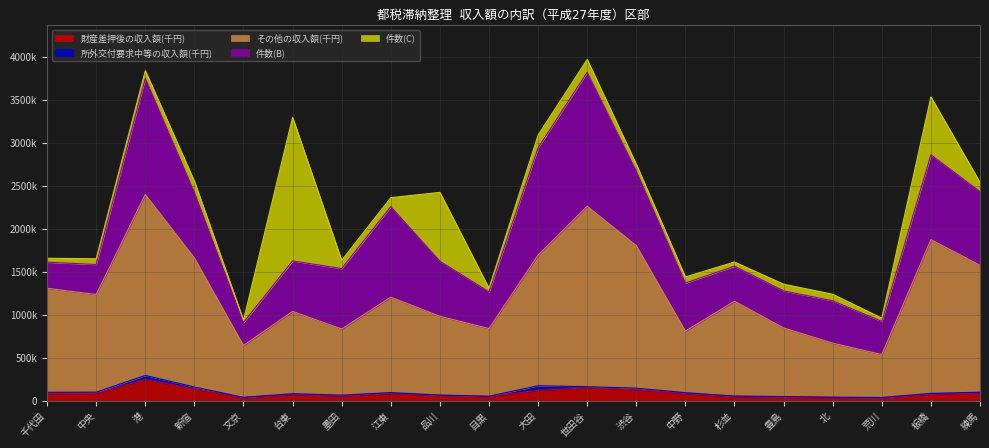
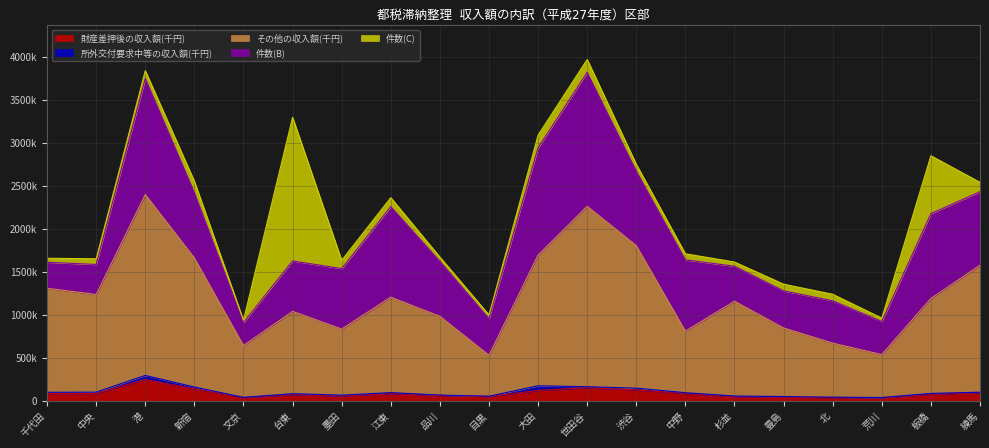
件数(C), 品川: 800000 -> 0
その他の収入額(千円), 目黒: 800000 -> 500000
件数(B), 中野: 600000 -> 800000
その他の収入額(千円), 板橋: 1800000 -> 1100000
